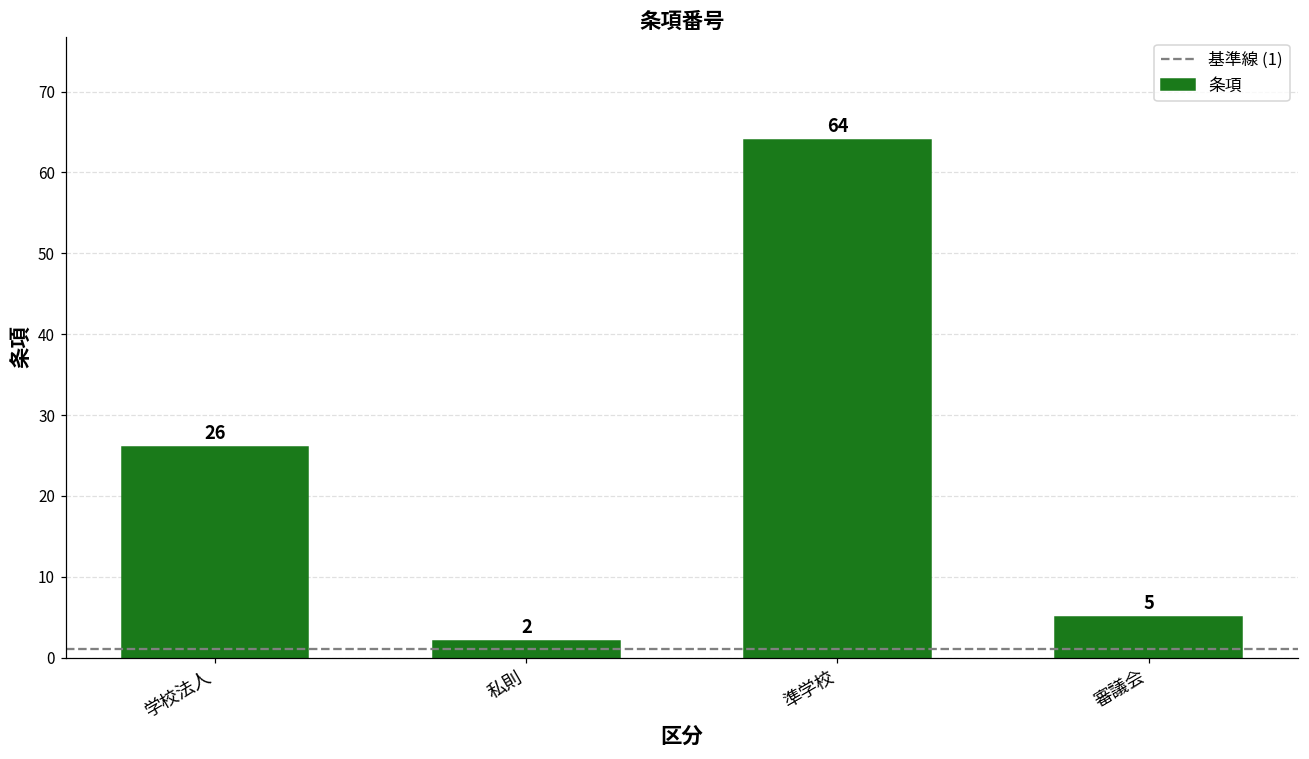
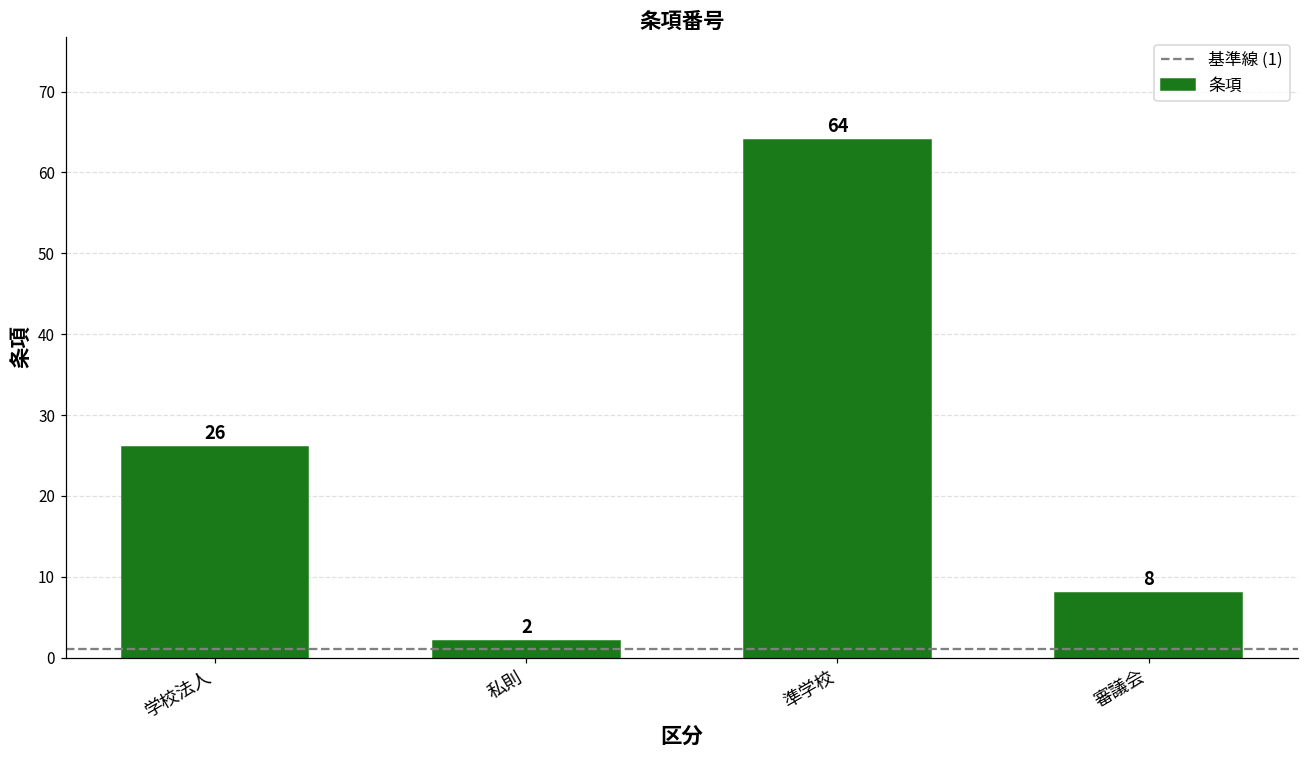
審議会: 5 -> 8
